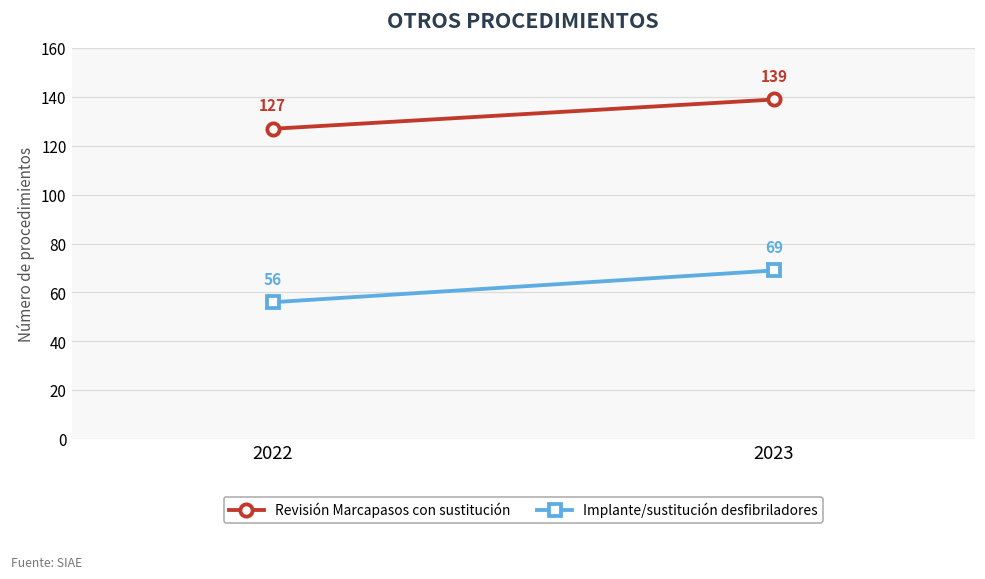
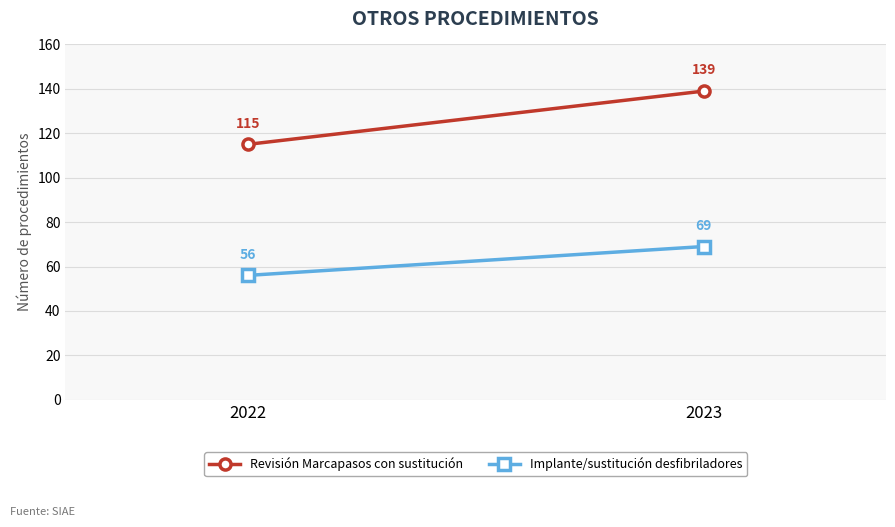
Revisión Marcapasos con sustitución, 2022: 127 -> 115
